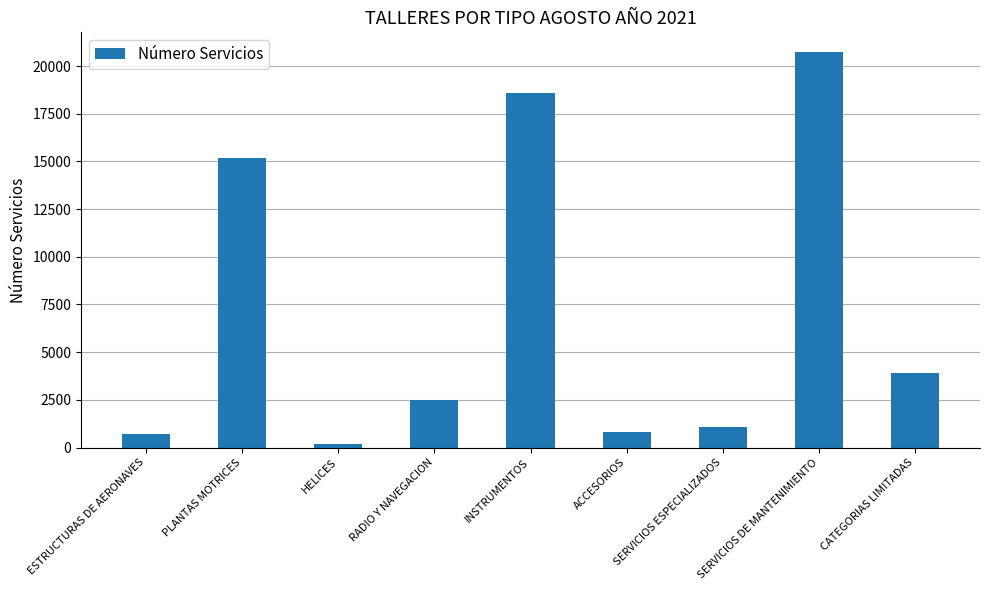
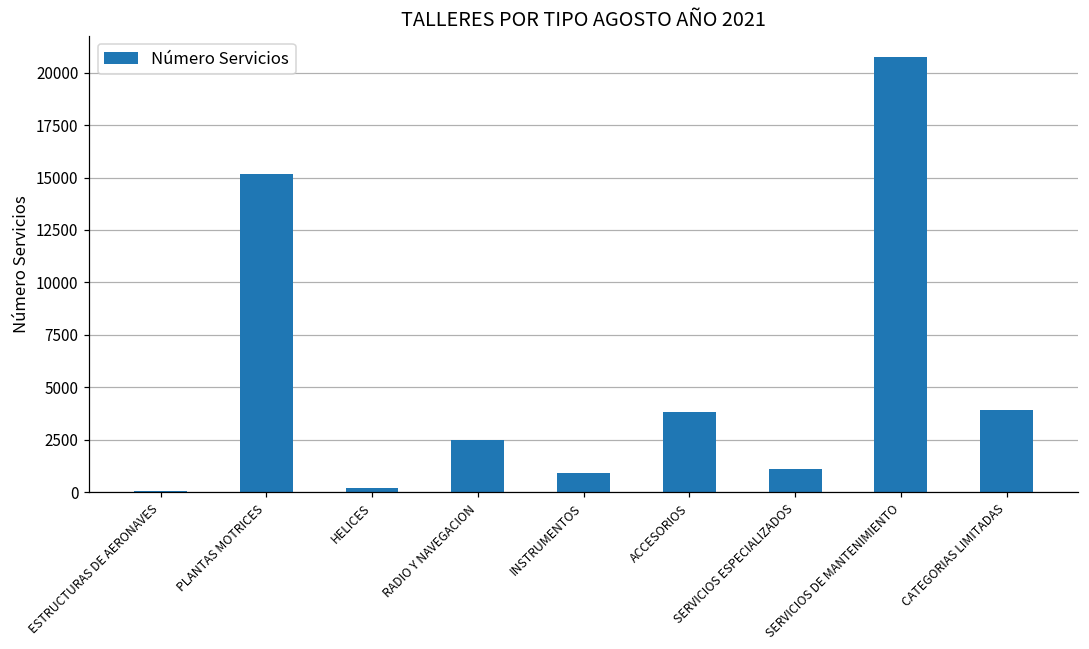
ESTRUCTURAS DE AERONAVES: 700 -> 0
INSTRUMENTOS: 18600 -> 900
ACCESORIOS: 800 -> 3800
